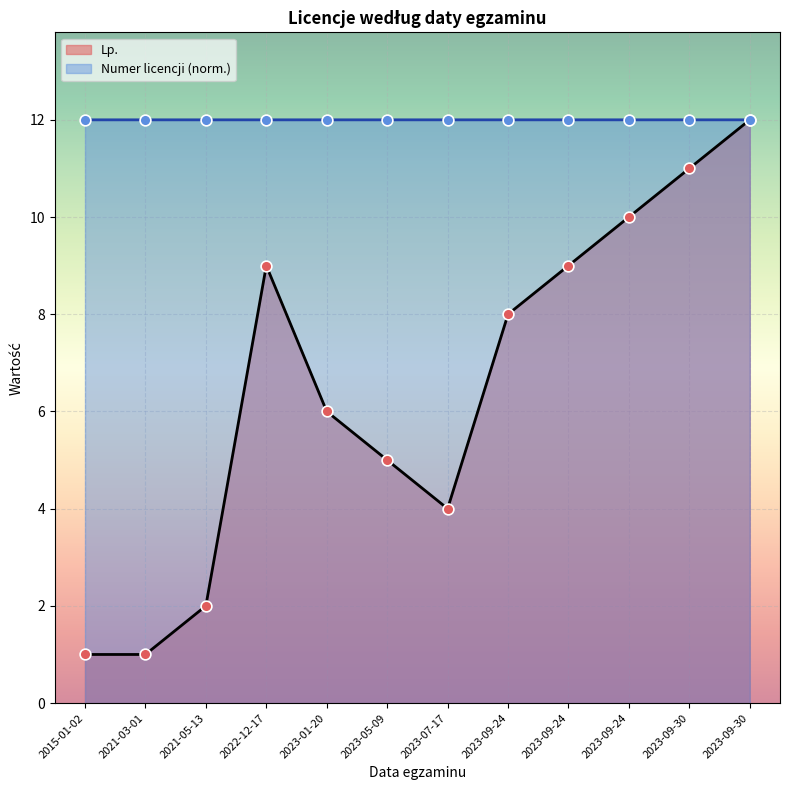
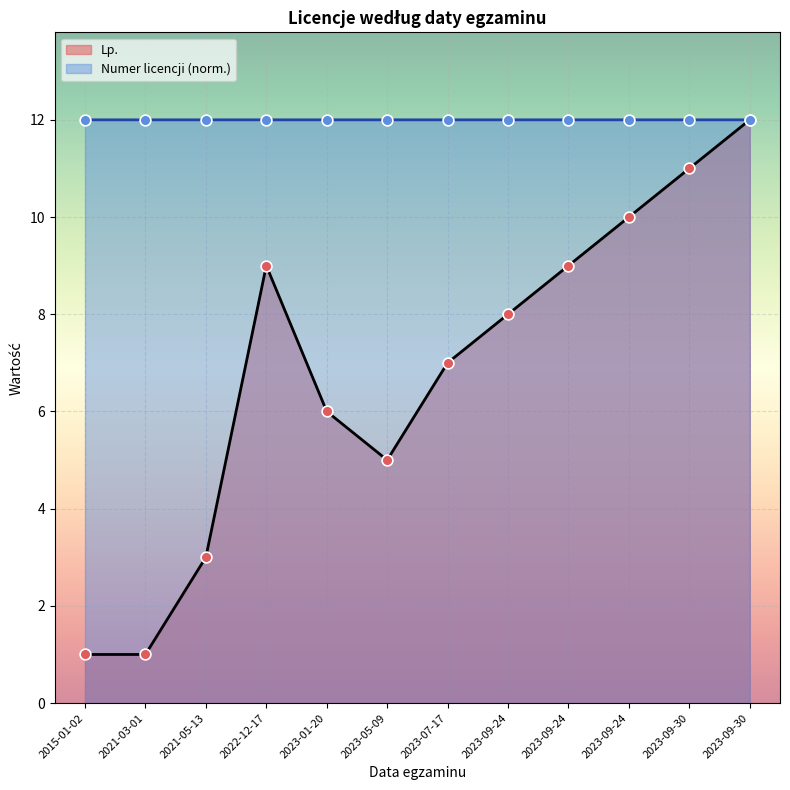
Lp., 2021-05-13: 2 -> 3
Lp., 2023-07-17: 4 -> 7
